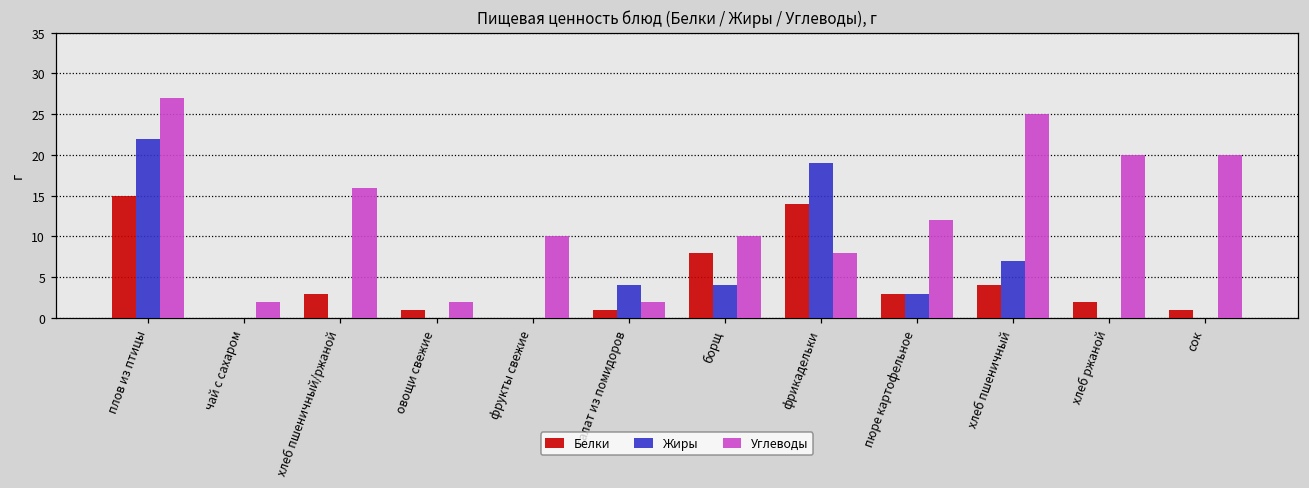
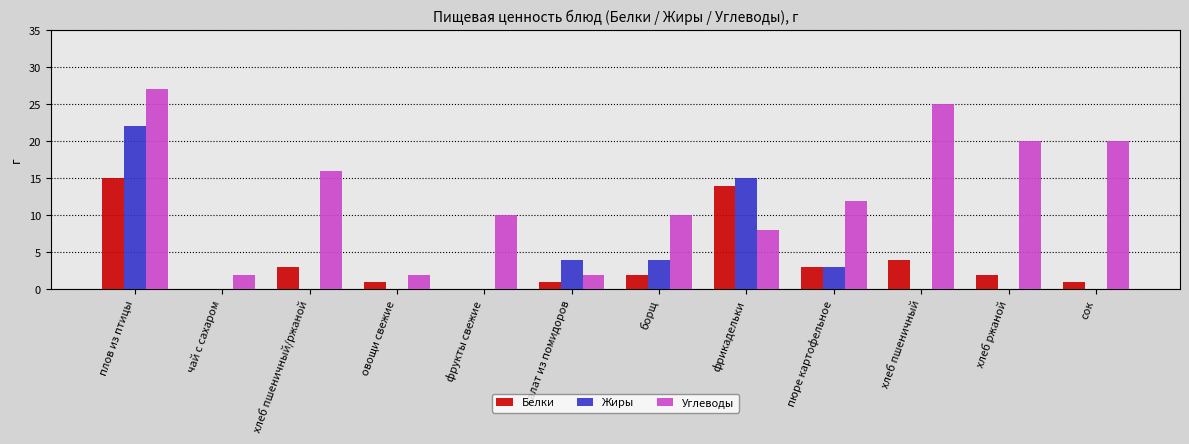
Белки, борщ: 8 -> 2
Жиры, фрикадельки: 19 -> 15
Жиры, хлеб пшеничный: 7 -> 0
